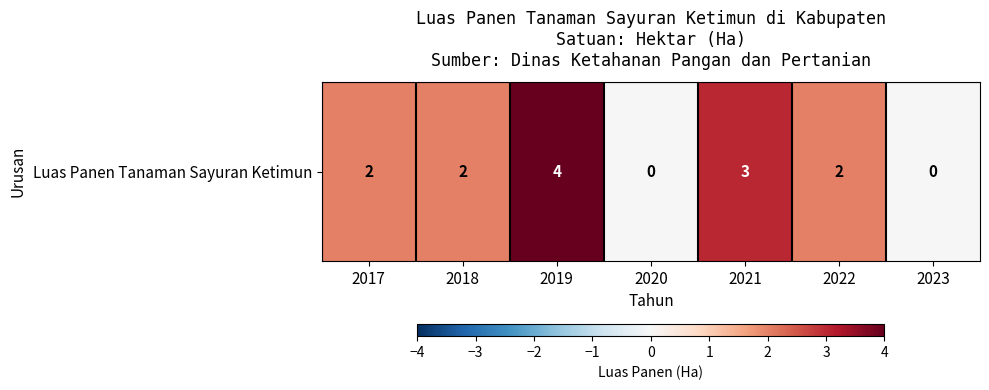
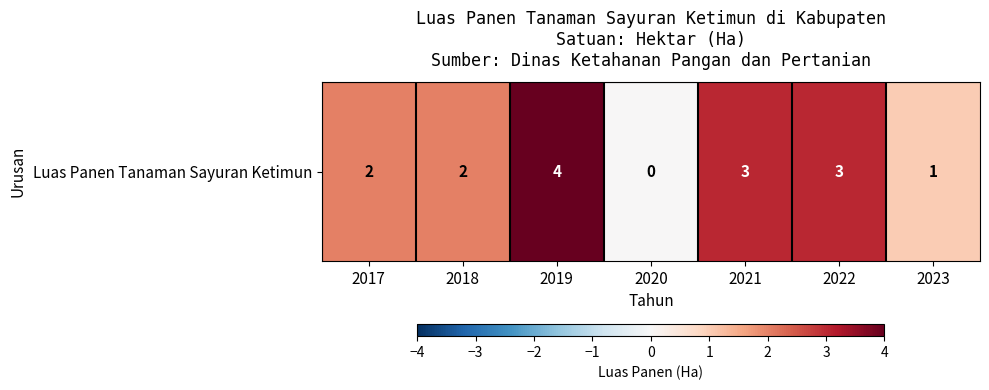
Luas Panen Tanaman Sayuran Ketimun, 2022: 2 -> 3
Luas Panen Tanaman Sayuran Ketimun, 2023: 0 -> 1
